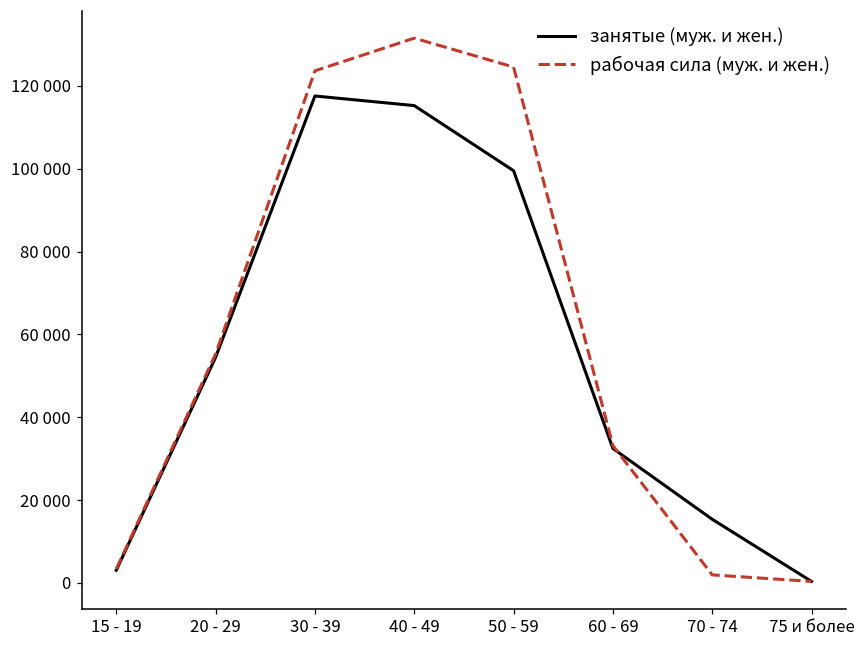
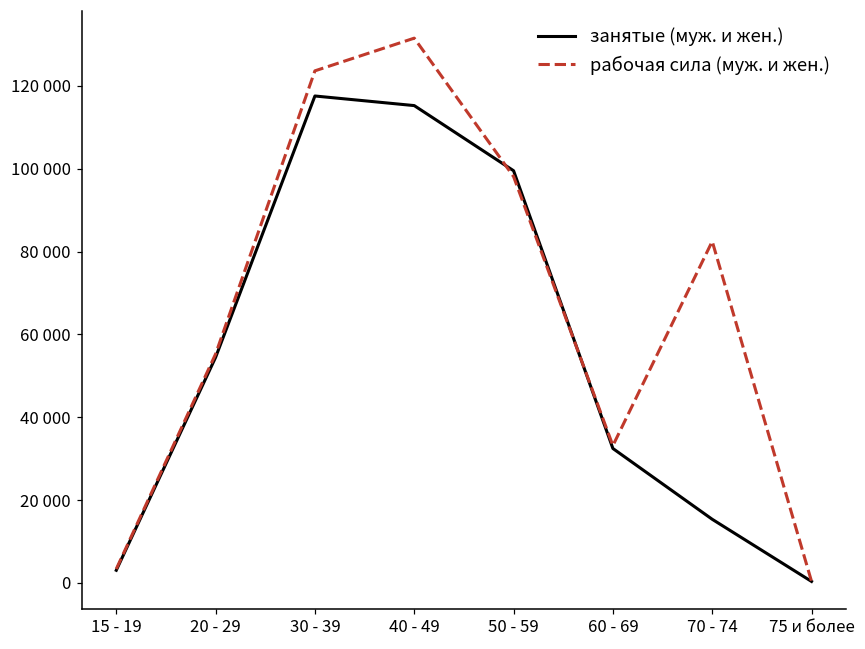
рабочая сила (муж. и жен.), 50 - 59: 125000 -> 98000
рабочая сила (муж. и жен.), 70 - 74: 2000 -> 82000
